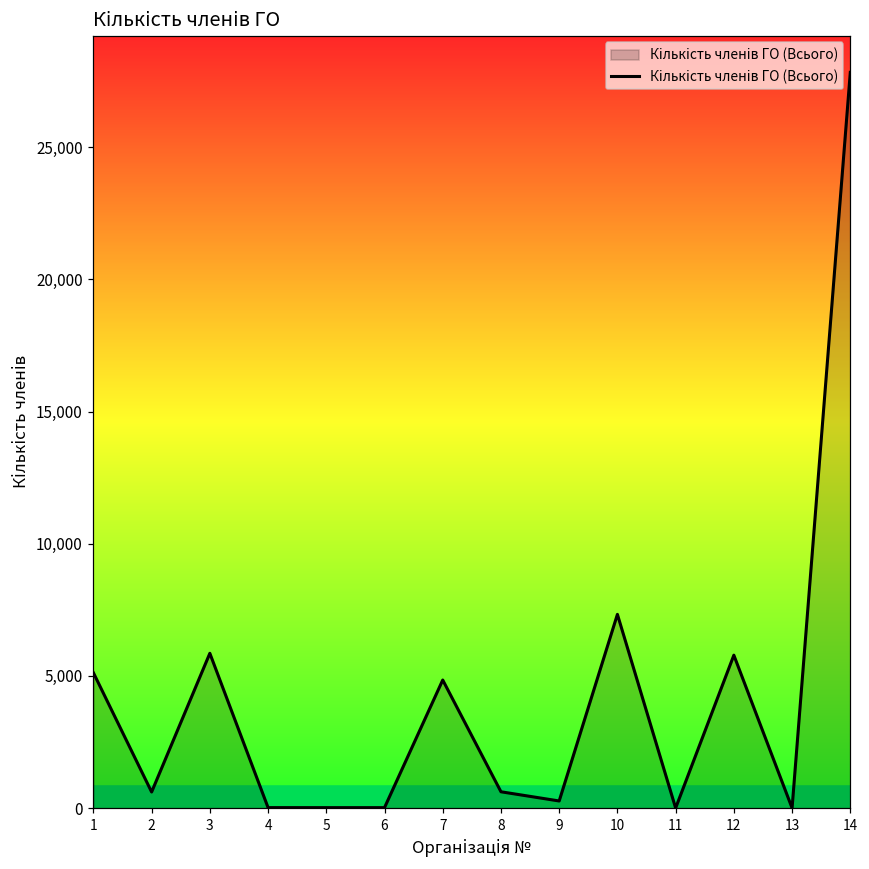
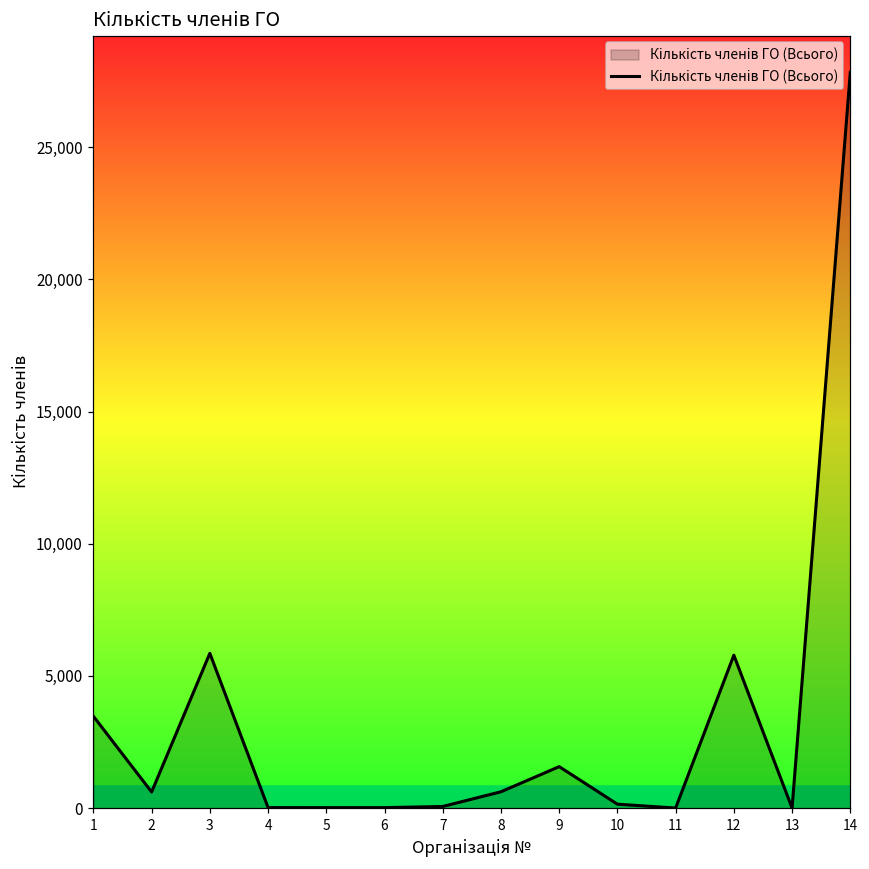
Кількість членів ГО (Всього), 1: 5,100 -> 3,500
Кількість членів ГО (Всього), 7: 4,800 -> 100
Кількість членів ГО (Всього), 9: 300 -> 1,600
Кількість членів ГО (Всього), 10: 7,300 -> 200
